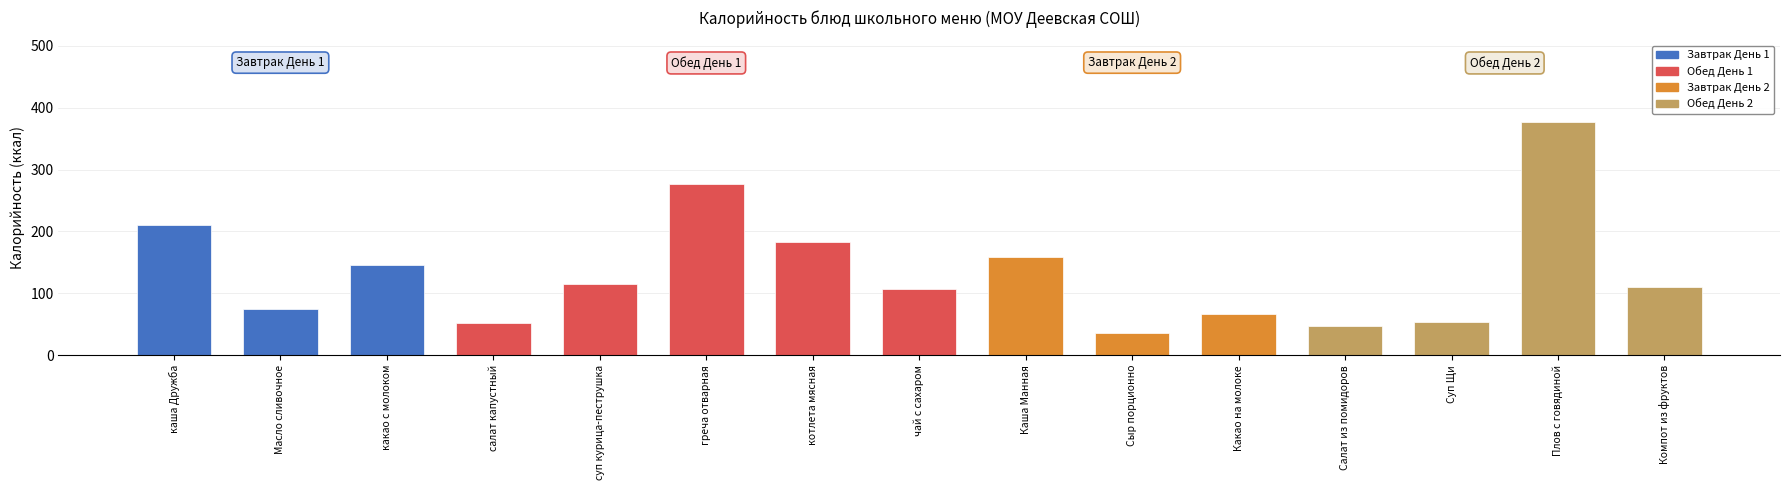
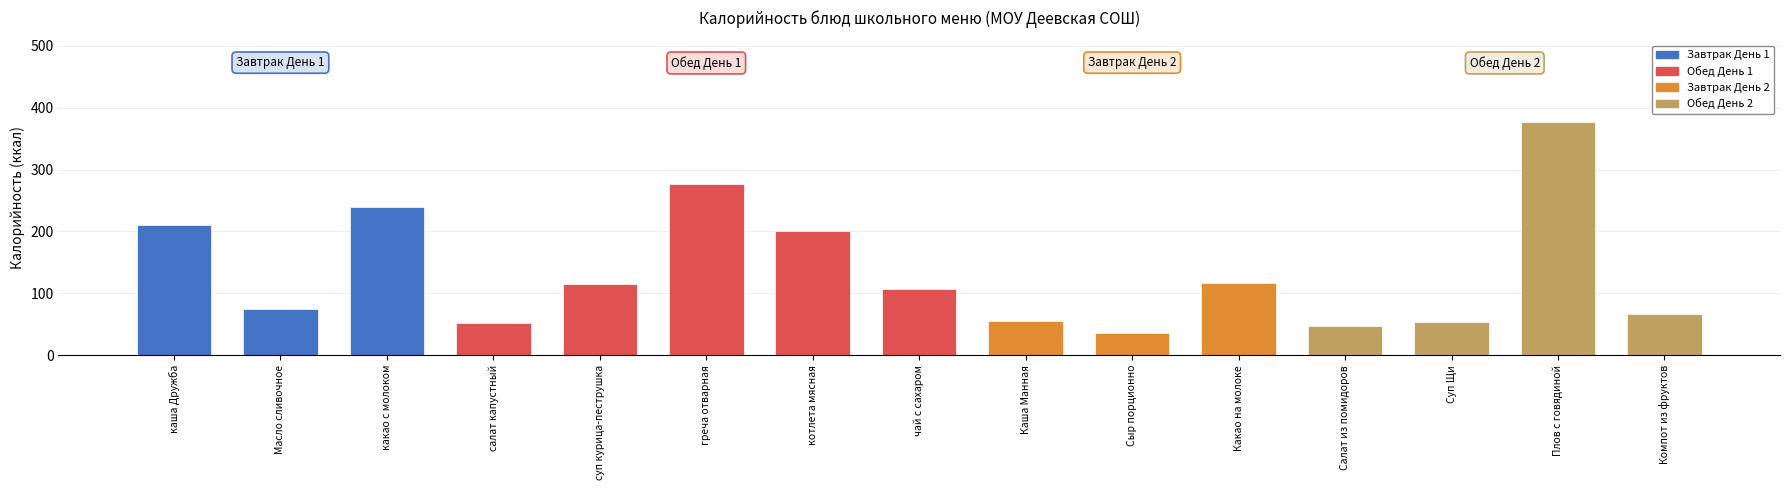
какао с молоком: 150 -> 240
котлета мясная: 180 -> 200
Каша Манная: 160 -> 60
Какао на молоке: 70 -> 120
Компот из фруктов: 110 -> 70
